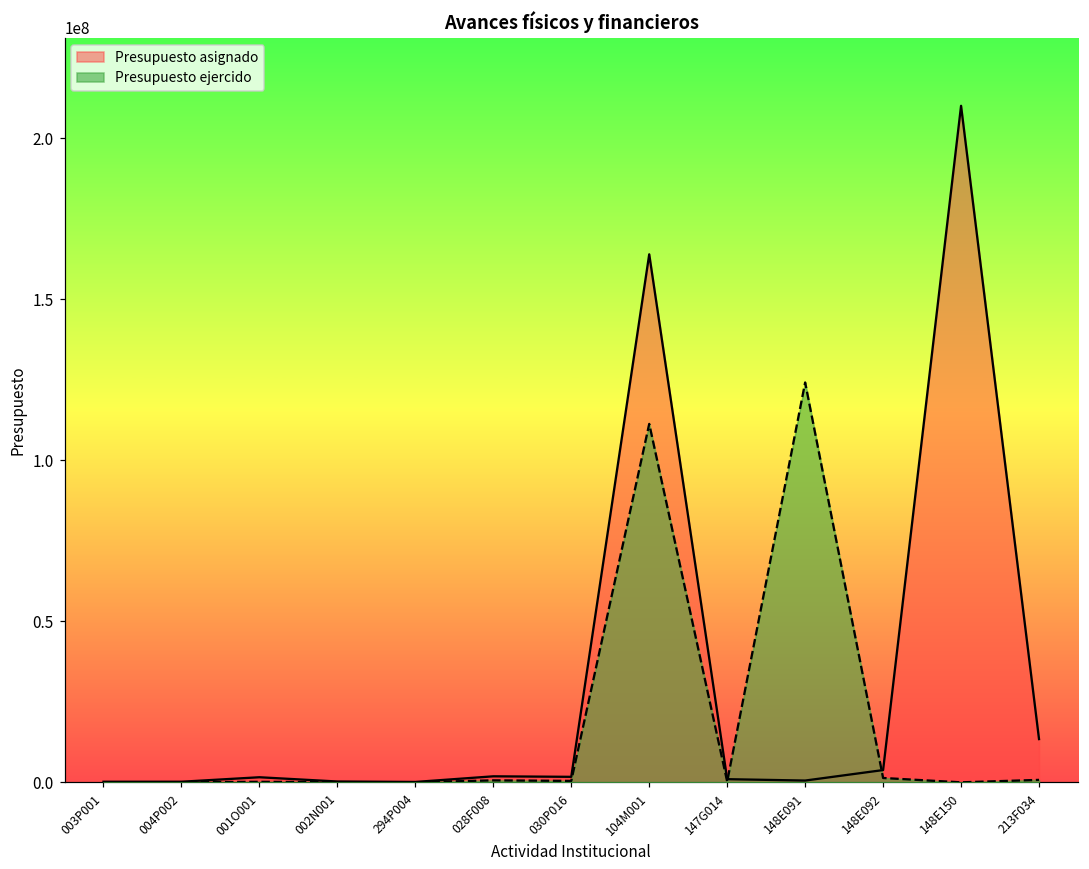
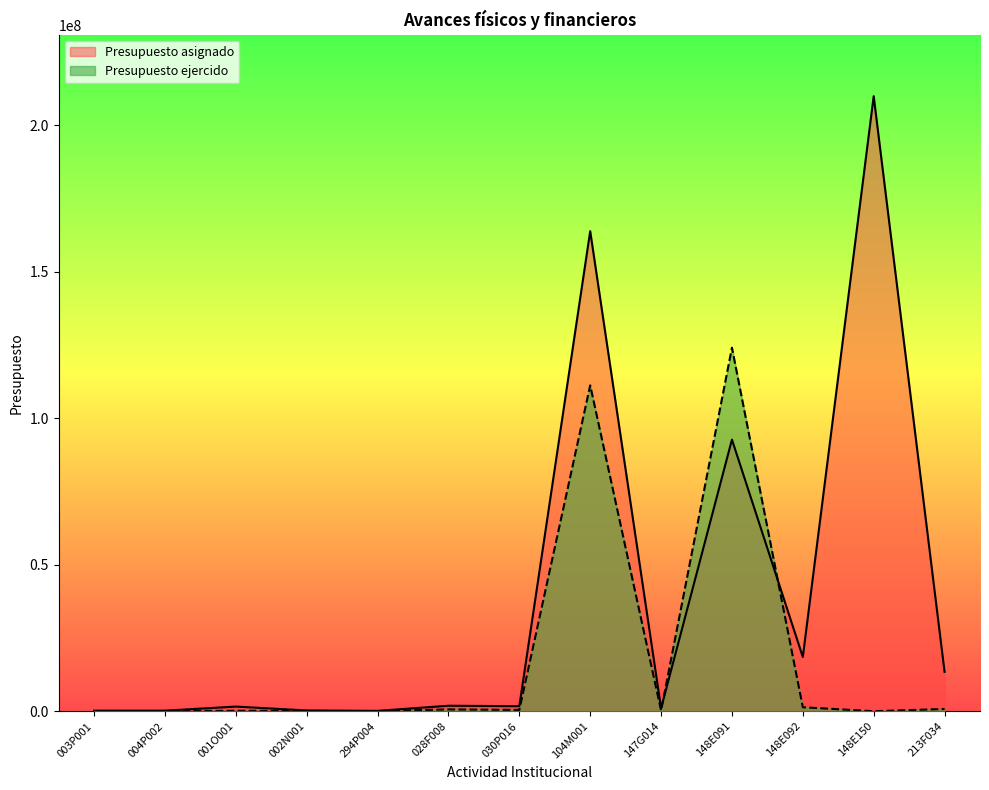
Presupuesto asignado, 148E091: 1000000 -> 93000000
Presupuesto asignado, 148E092: 4000000 -> 19000000
